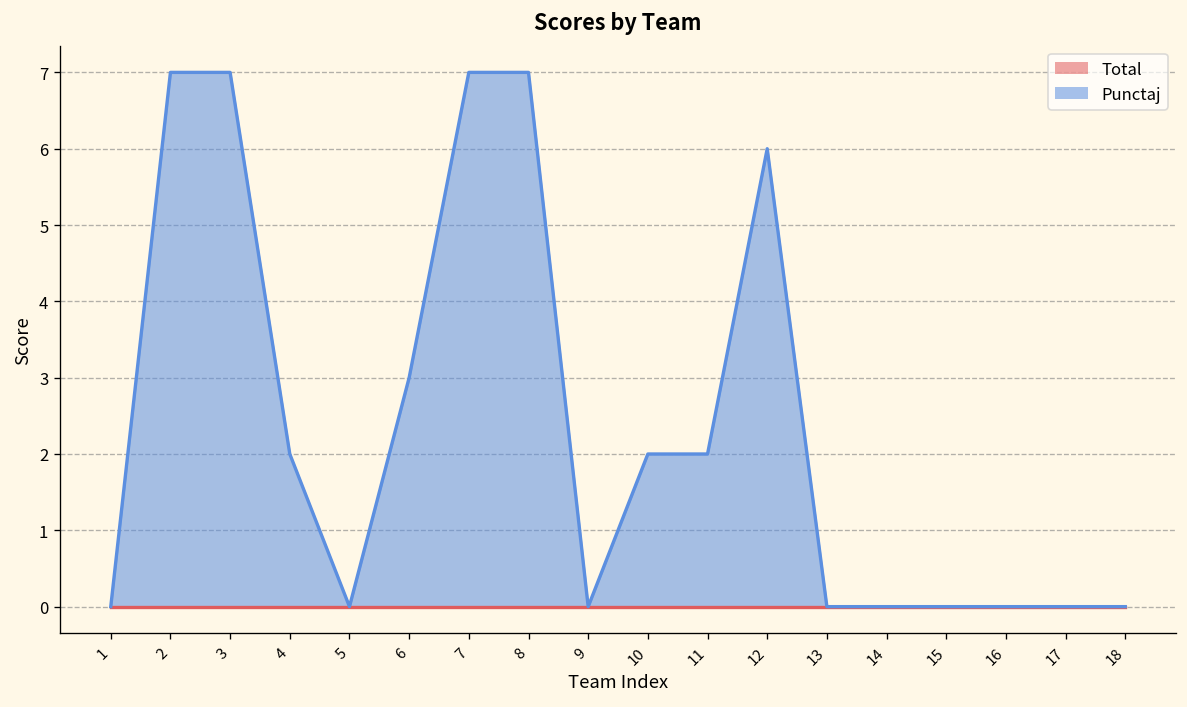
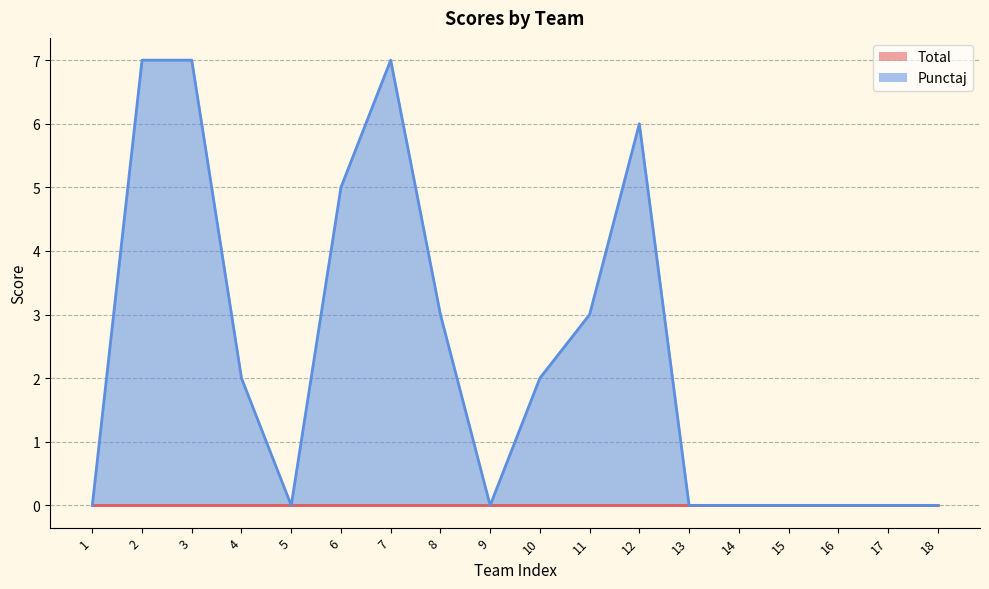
Punctaj, 6: 3 -> 5
Punctaj, 8: 7 -> 3
Punctaj, 11: 2 -> 3
